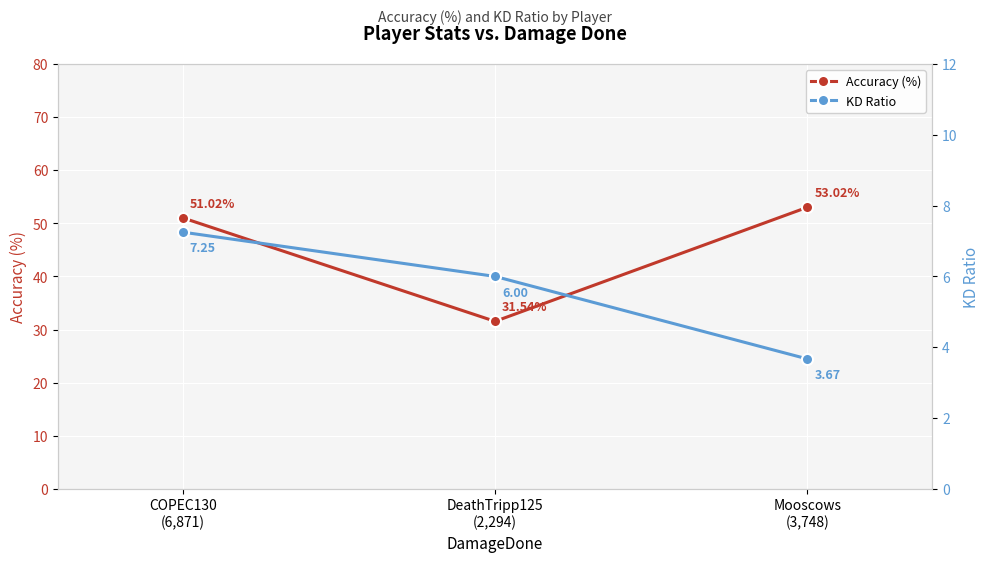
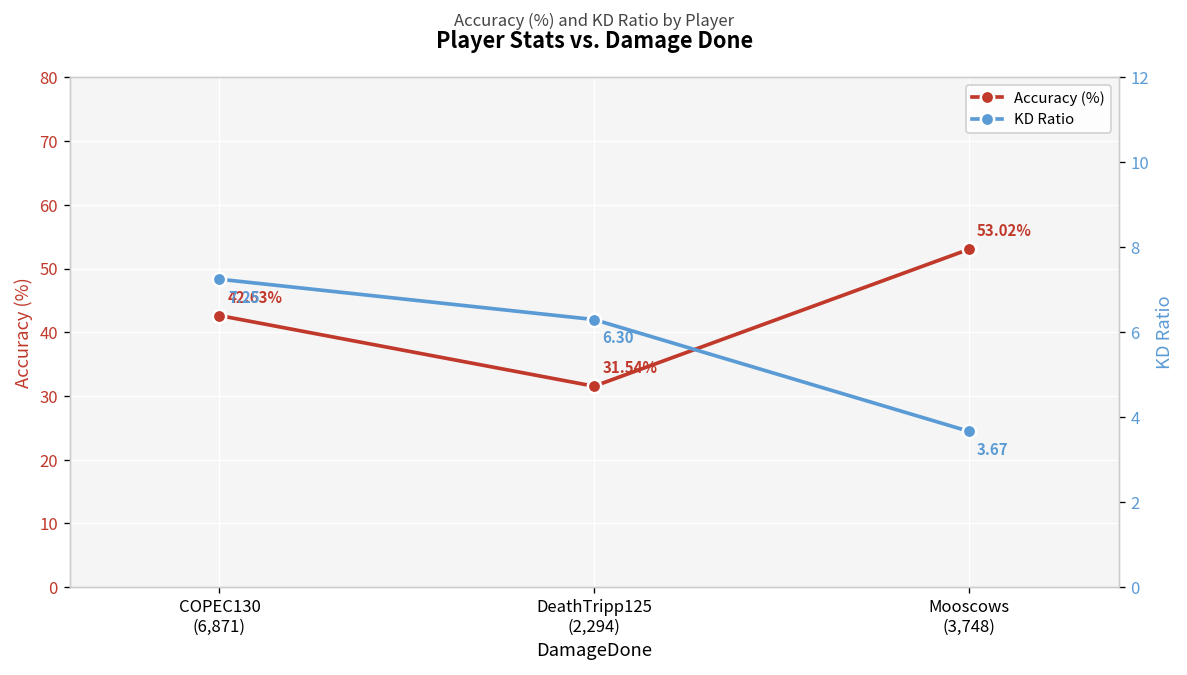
Accuracy (%), COPEC130 (6,871): 51.02% -> 42.63%
KD Ratio, DeathTripp125 (2,294): 6.00 -> 6.30
